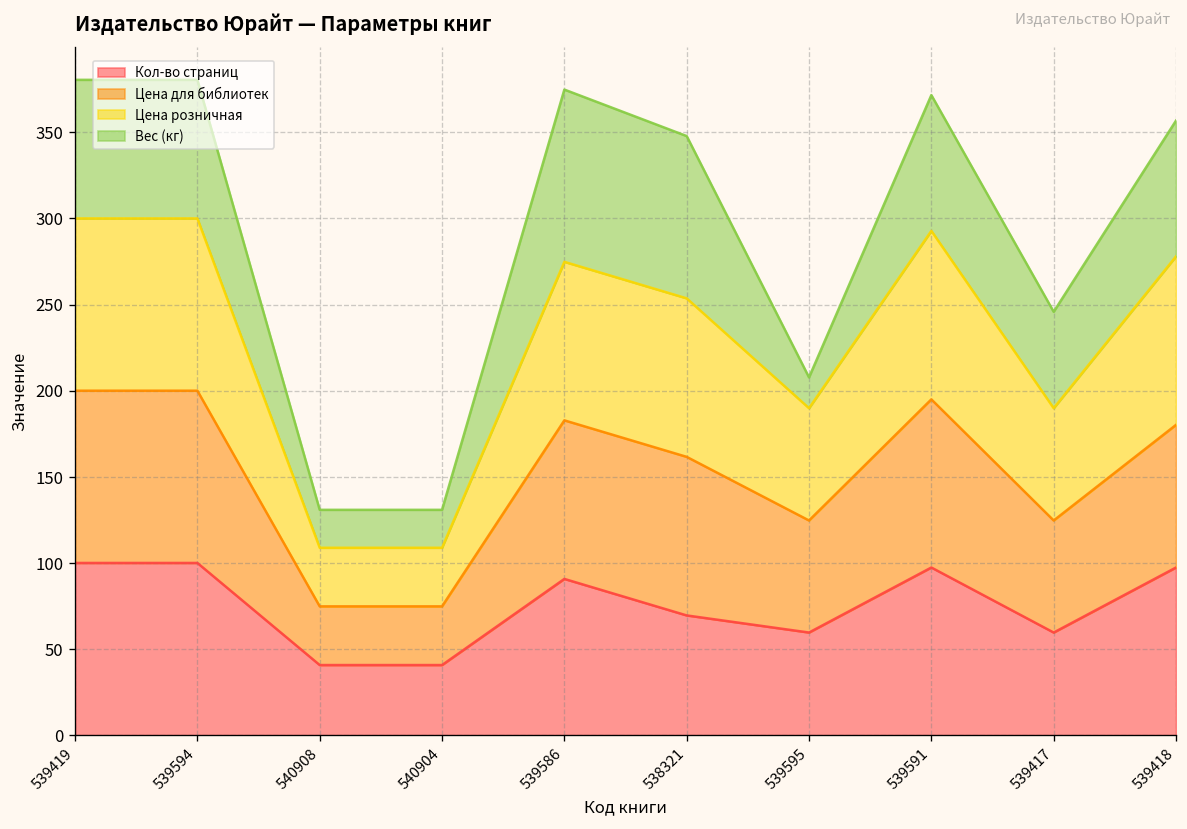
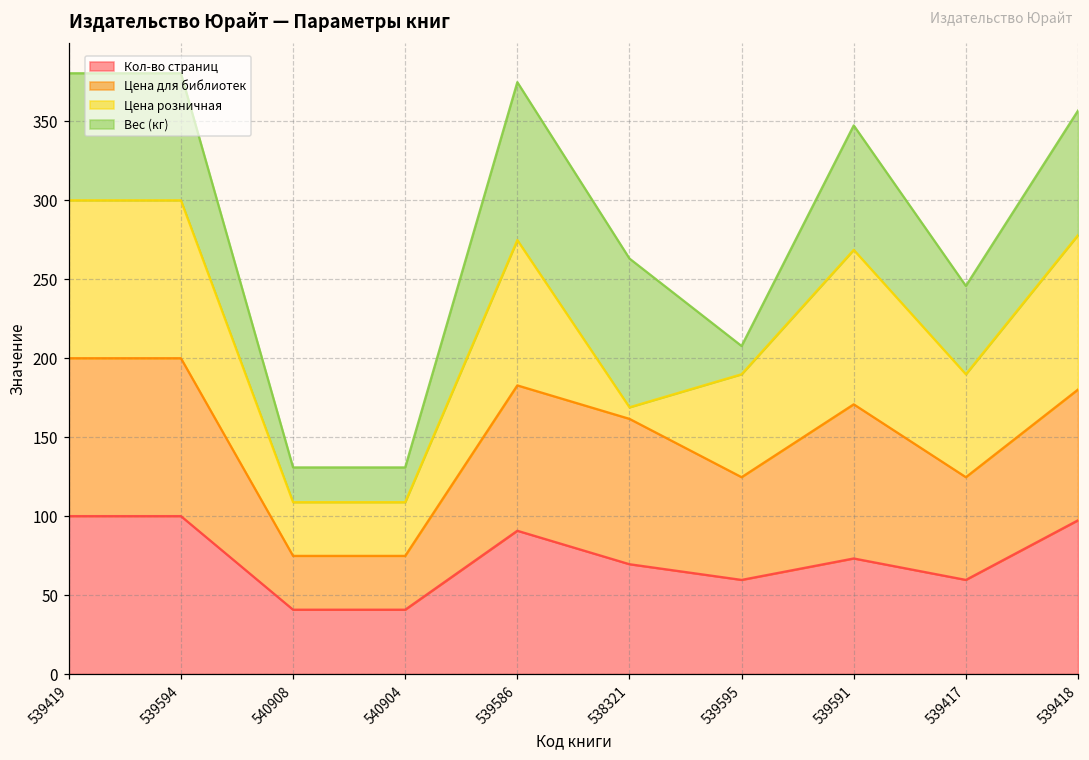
Цена розничная, 538321: 92 -> 7
Кол-во страниц, 539591: 97 -> 73
